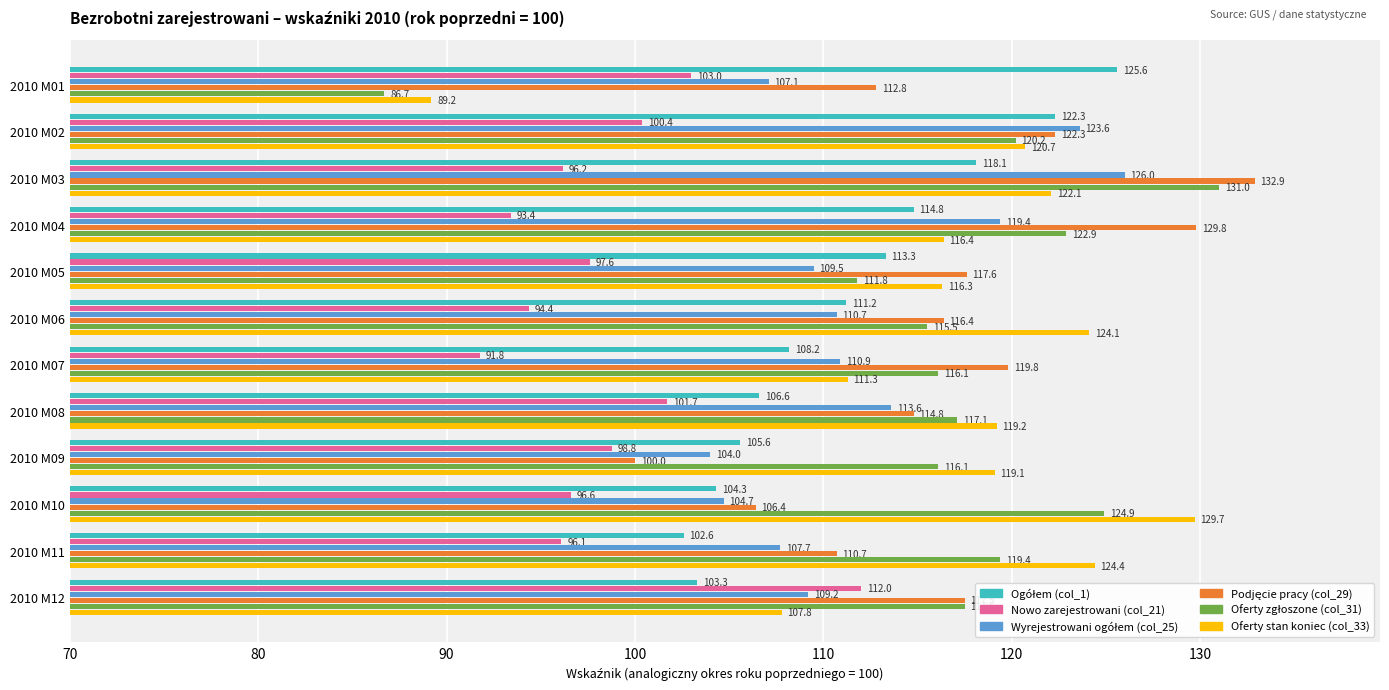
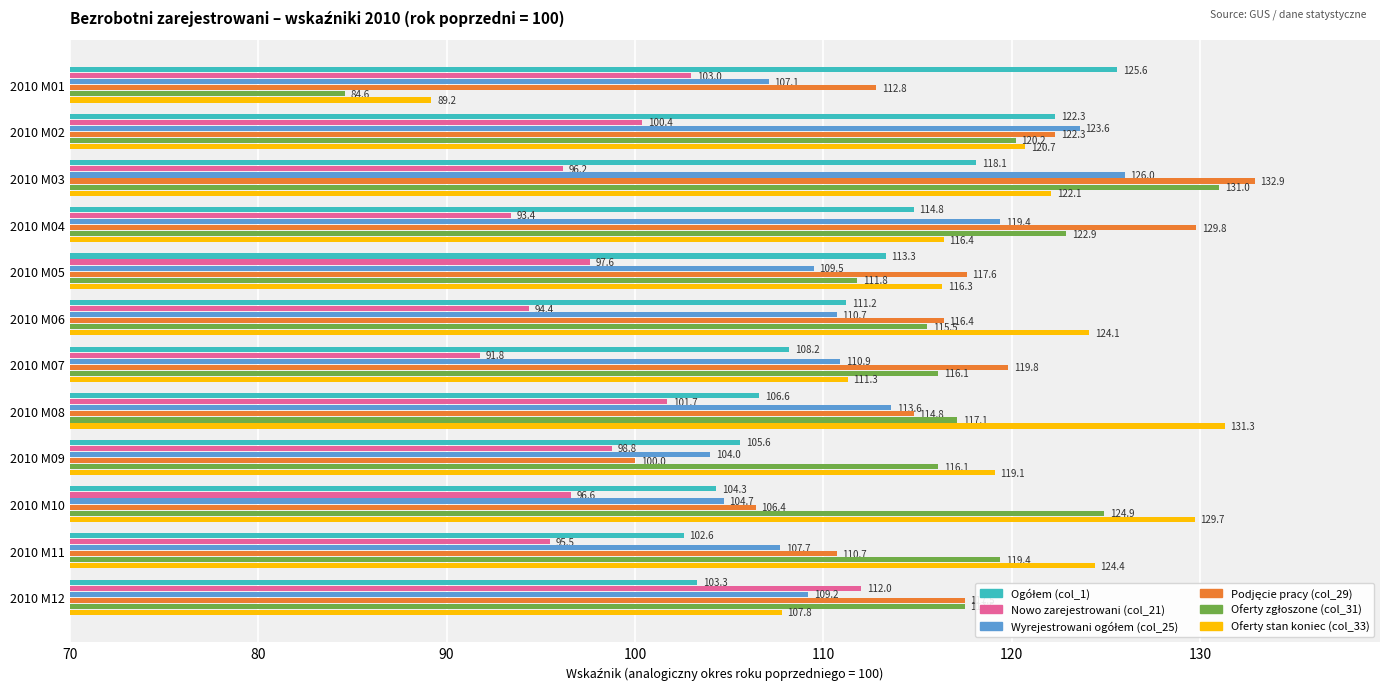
Oferty zgłoszone (col_31), 2010 M01: 86.7 -> 84.6
Oferty stan koniec (col_33), 2010 M08: 119.2 -> 131.3
Nowo zarejestrowani (col_21), 2010 M11: 96.1 -> 95.5
